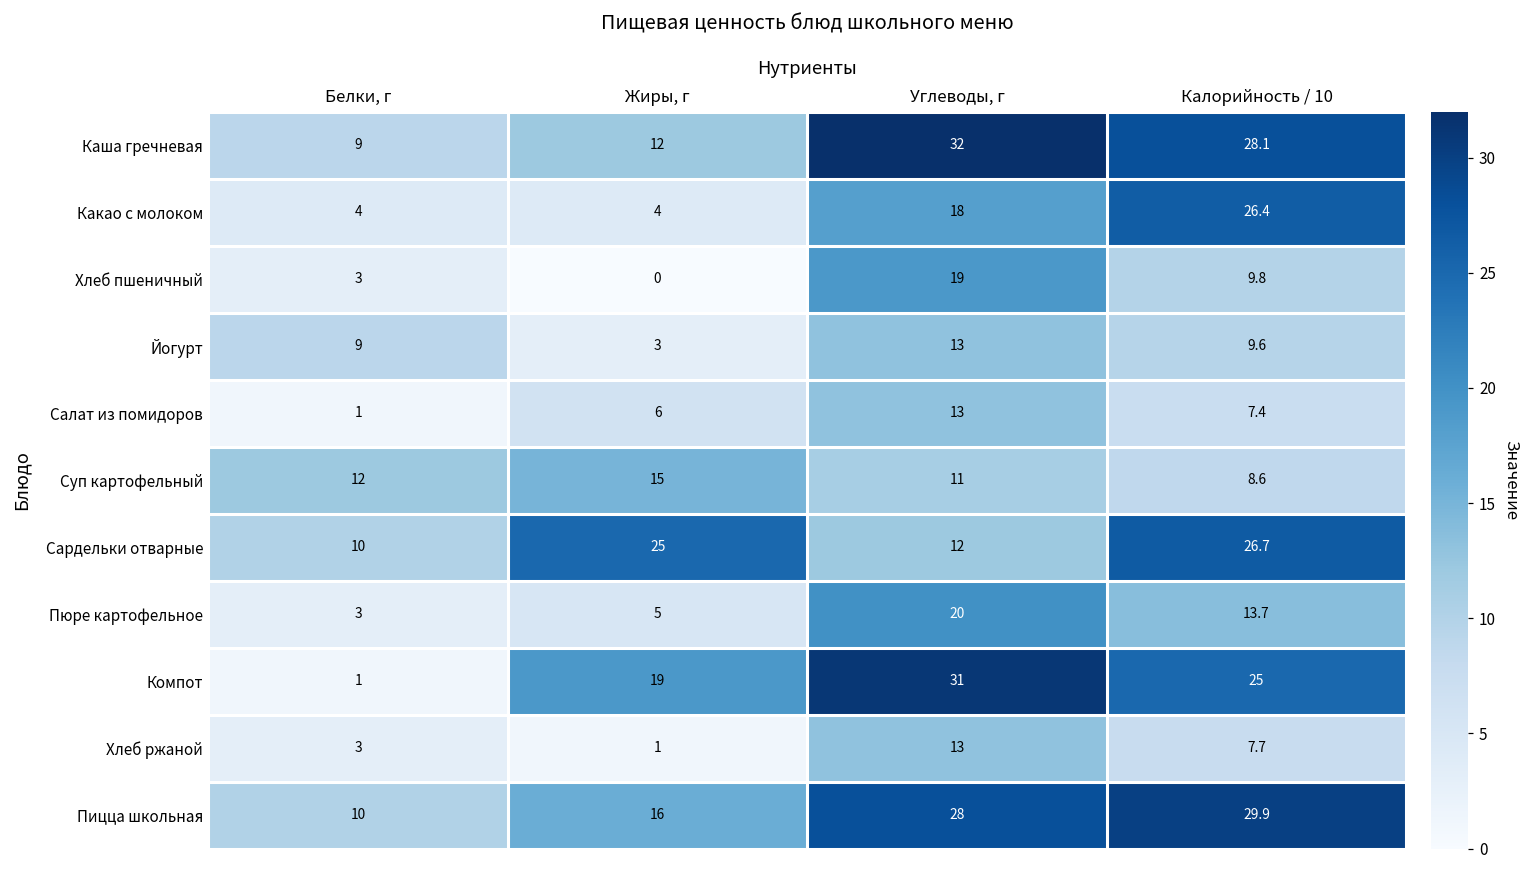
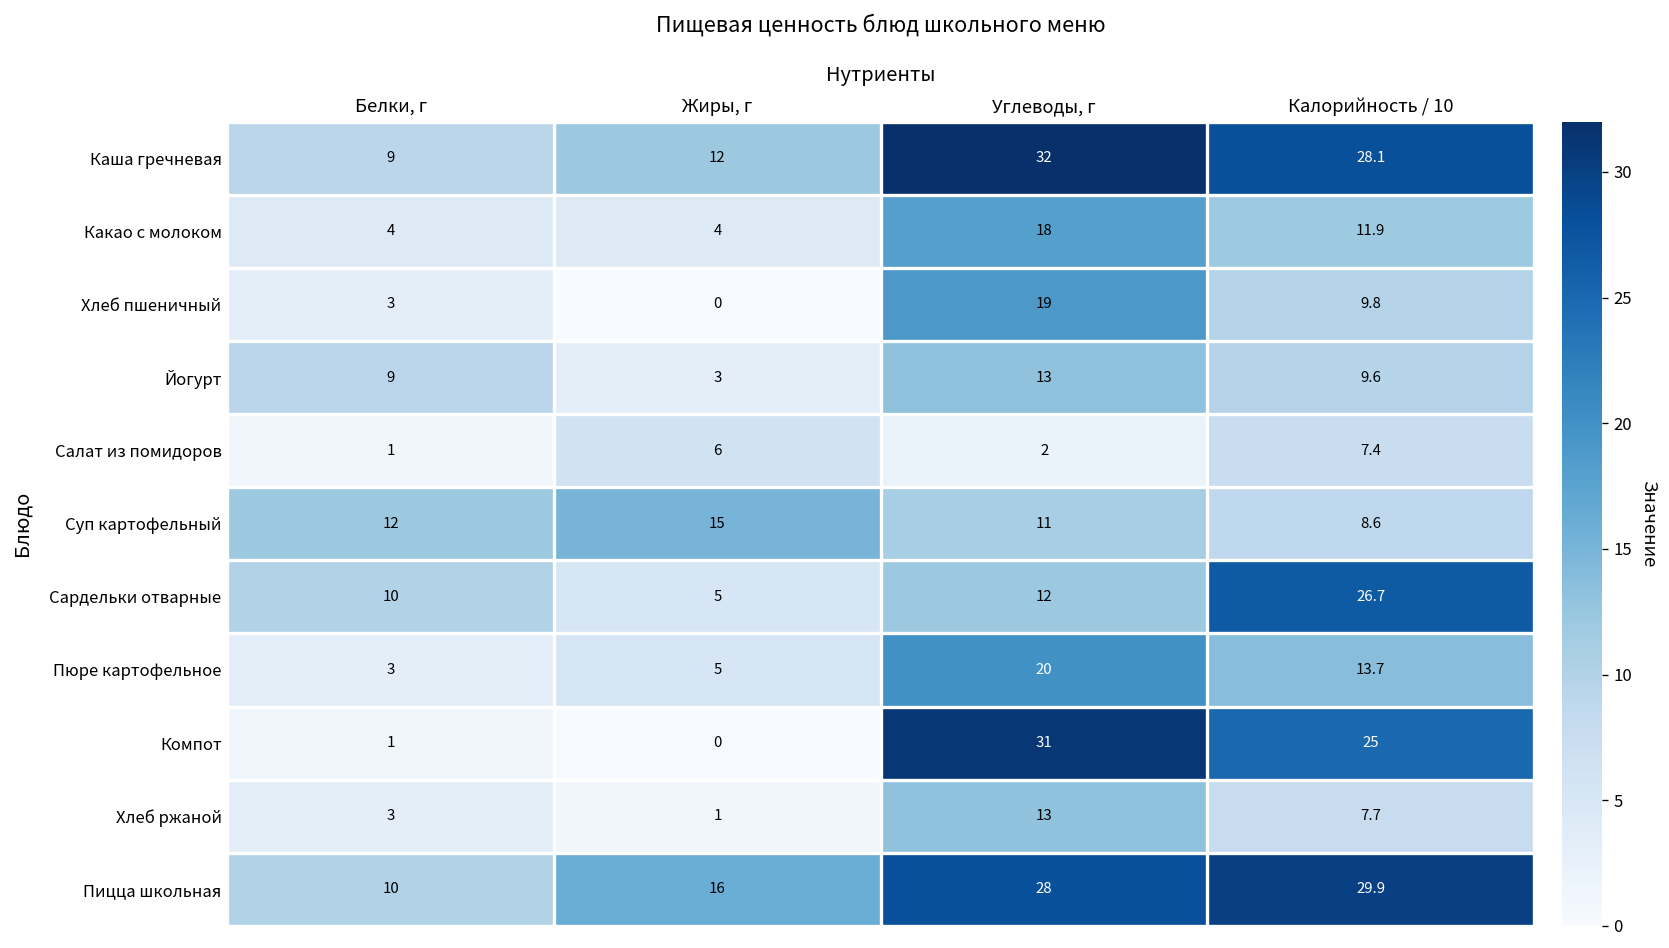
Какао с молоком, Калорийность / 10: 26.4 -> 11.9
Салат из помидоров, Углеводы, г: 13 -> 2
Сардельки отварные, Жиры, г: 25 -> 5
Компот, Жиры, г: 19 -> 0
